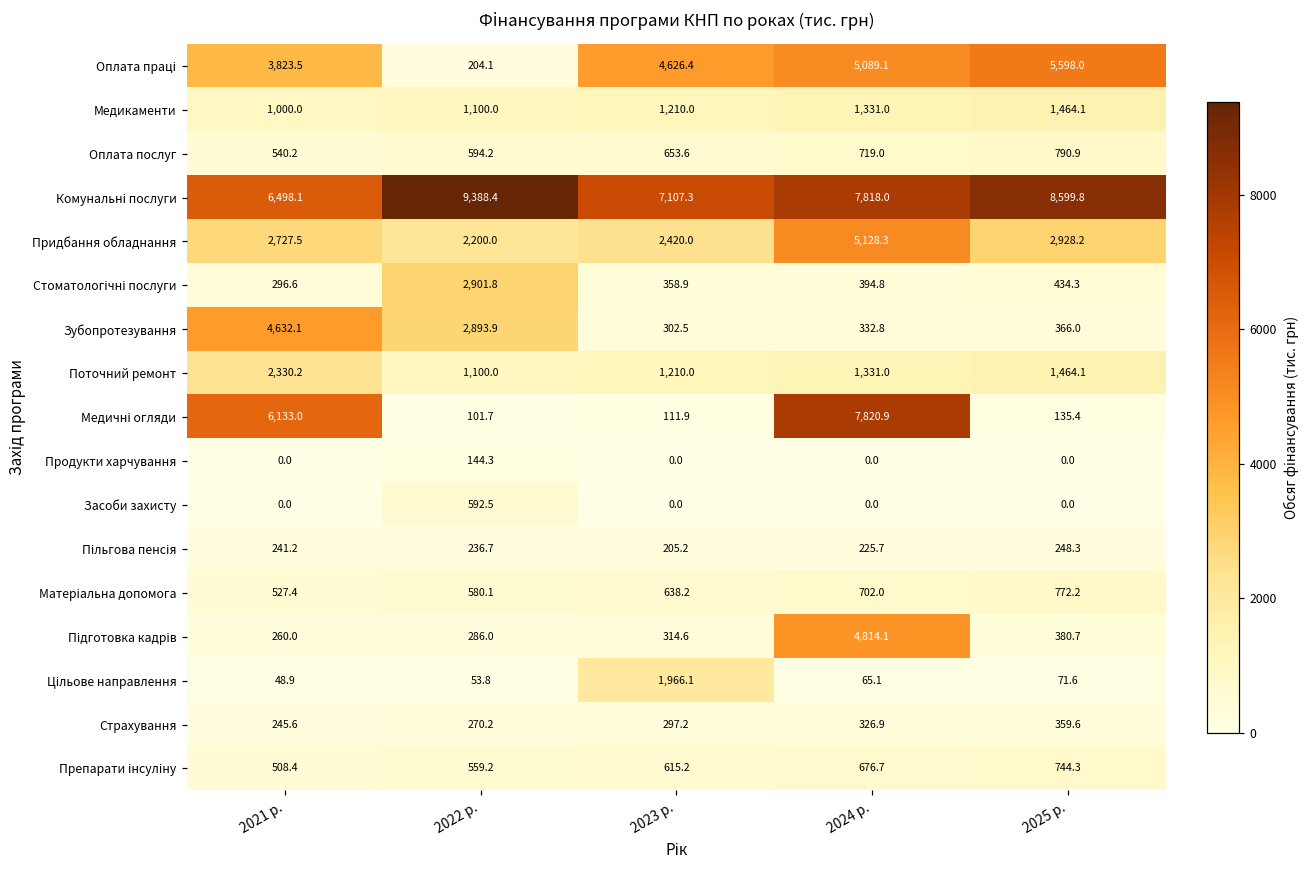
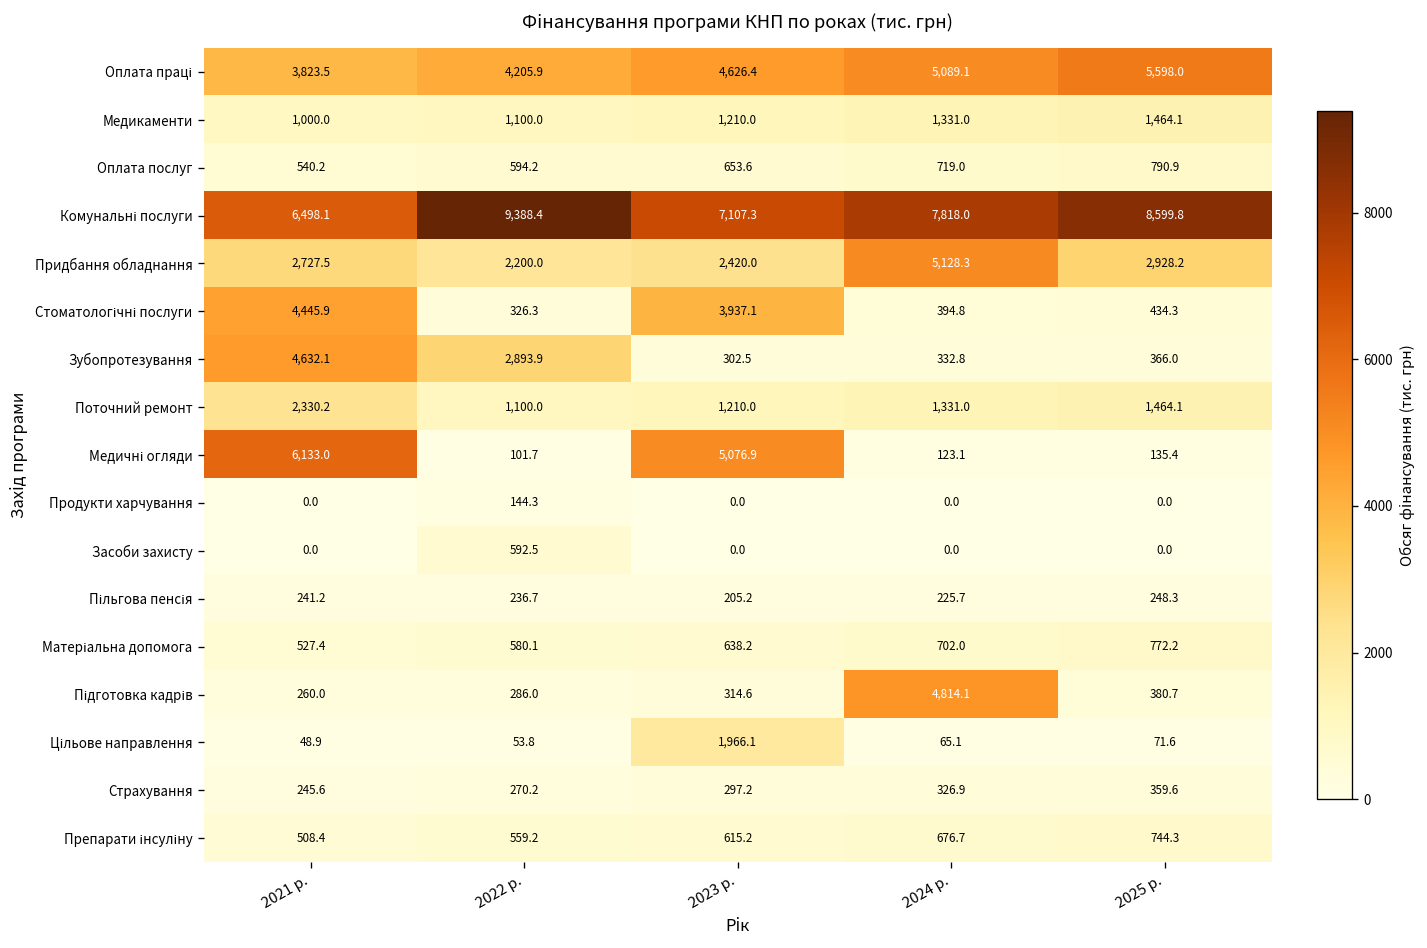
Оплата праці, 2022 р.: 204.1 -> 4,205.9
Стоматологічні послуги, 2021 р.: 296.6 -> 4,445.9
Стоматологічні послуги, 2022 р.: 2,901.8 -> 326.3
Стоматологічні послуги, 2023 р.: 358.9 -> 3,937.1
Медичні огляди, 2023 р.: 111.9 -> 5,076.9
Медичні огляди, 2024 р.: 7,820.9 -> 123.1
